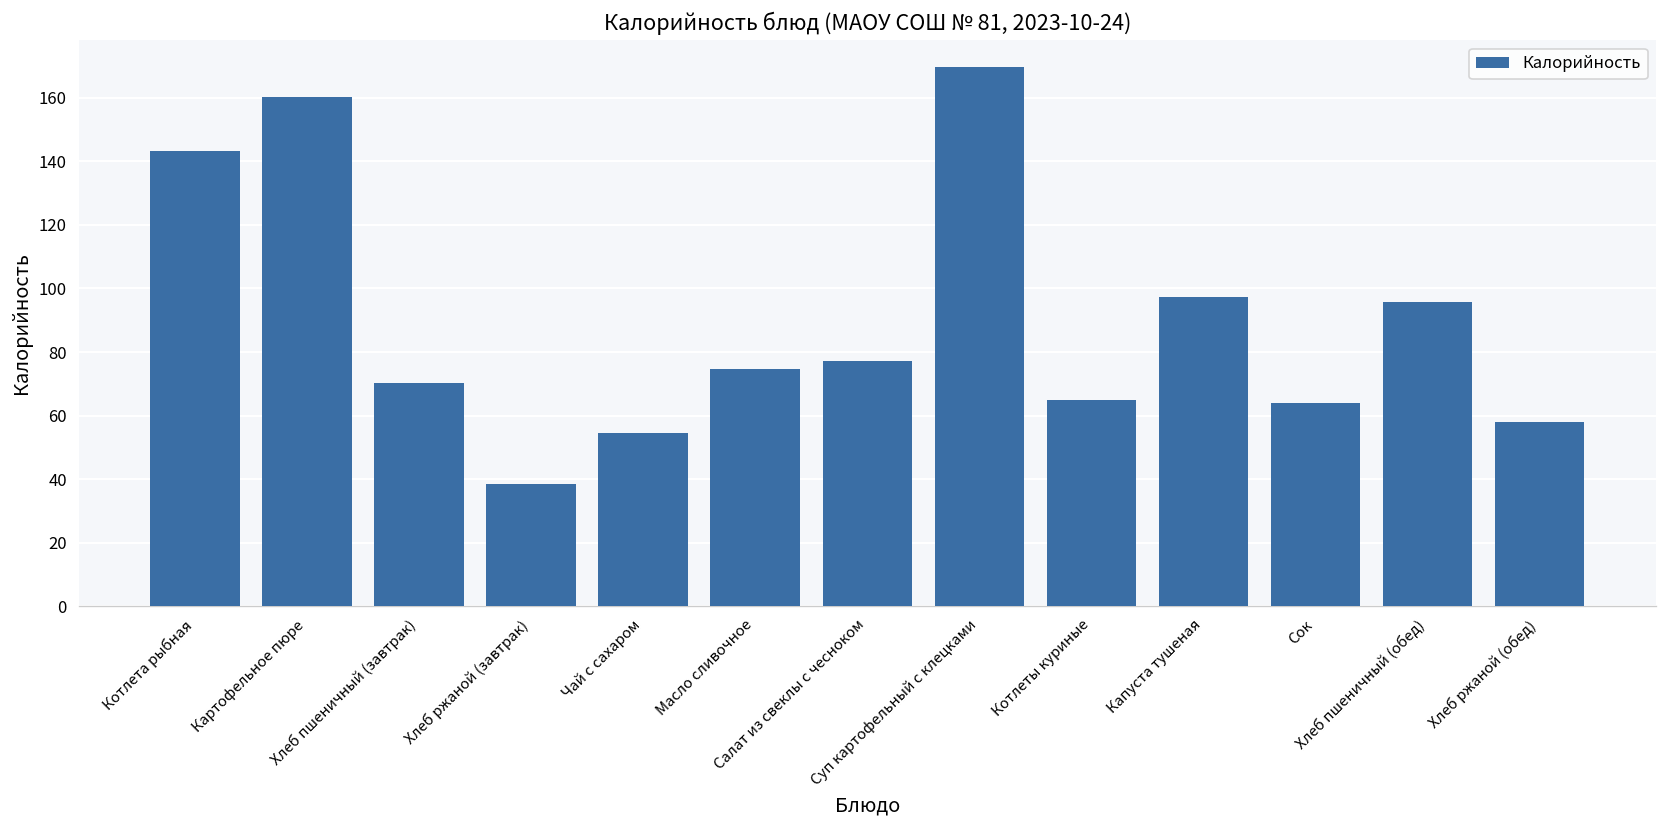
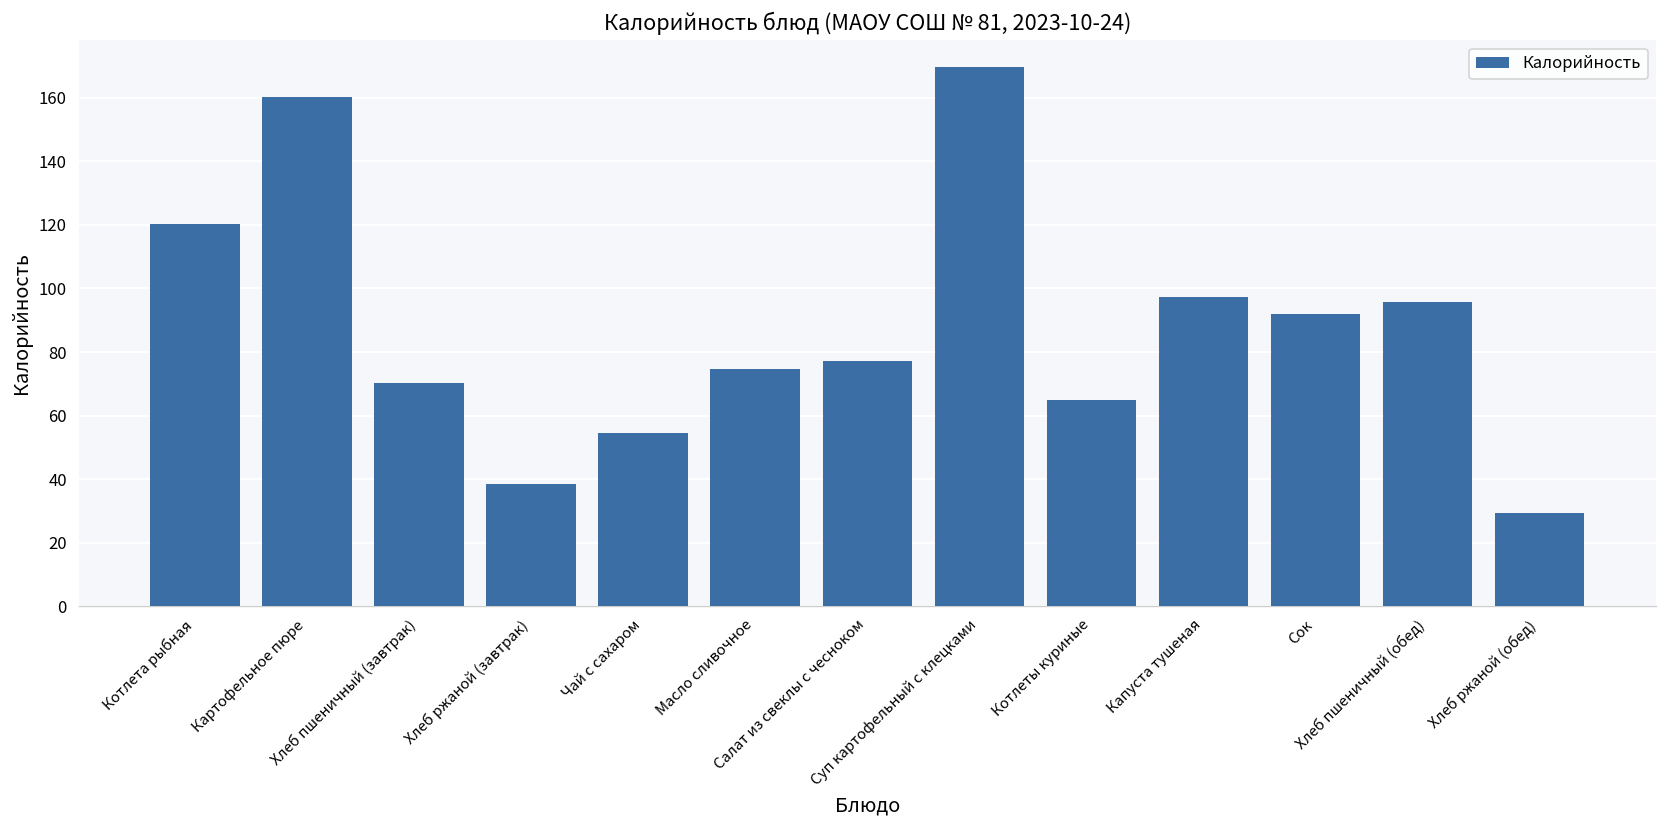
Котлета рыбная: 143 -> 120
Сок: 64 -> 92
Хлеб ржаной (обед): 58 -> 29
